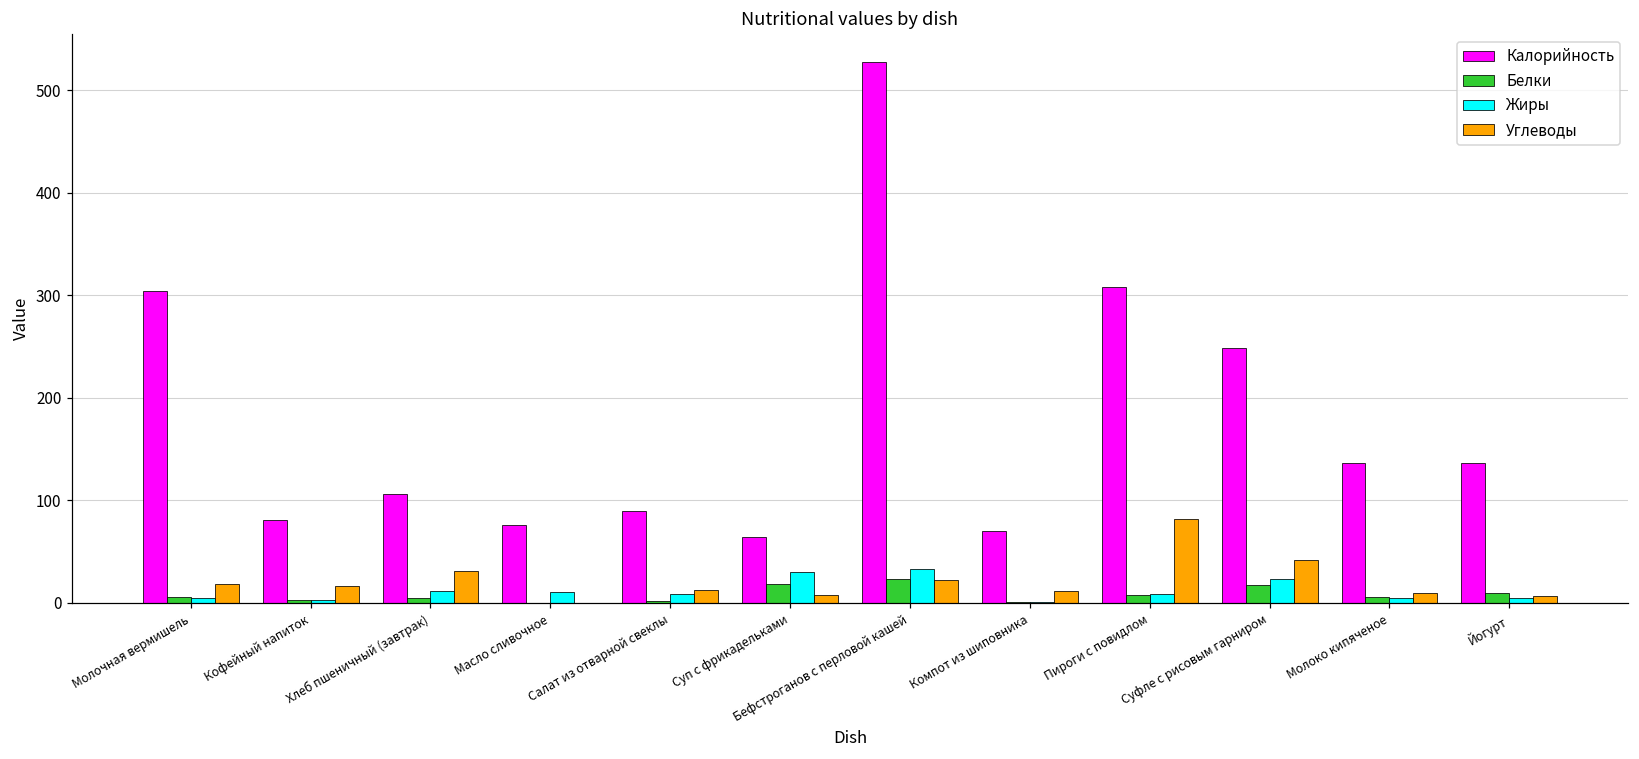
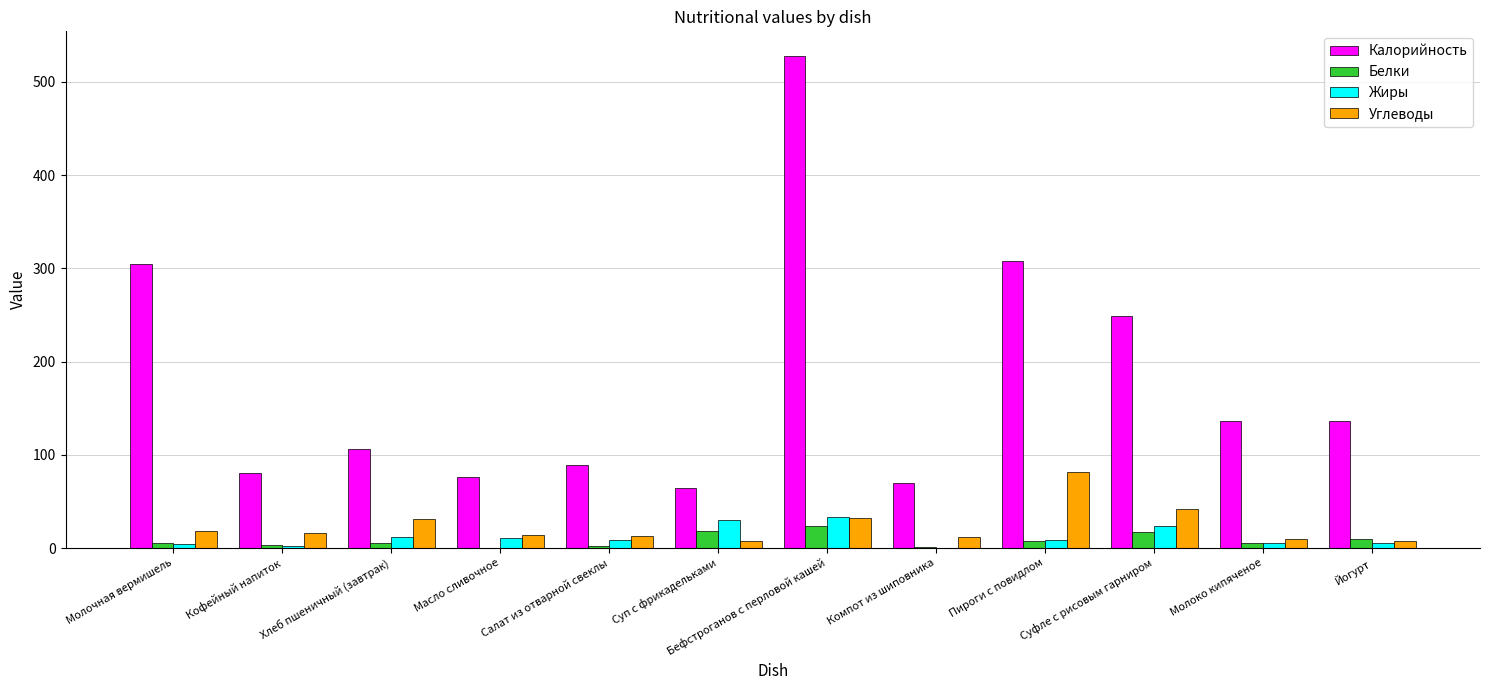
Углеводы, Масло сливочное: 0 -> 10
Углеводы, Бефстроганов с перловой кашей: 20 -> 30
